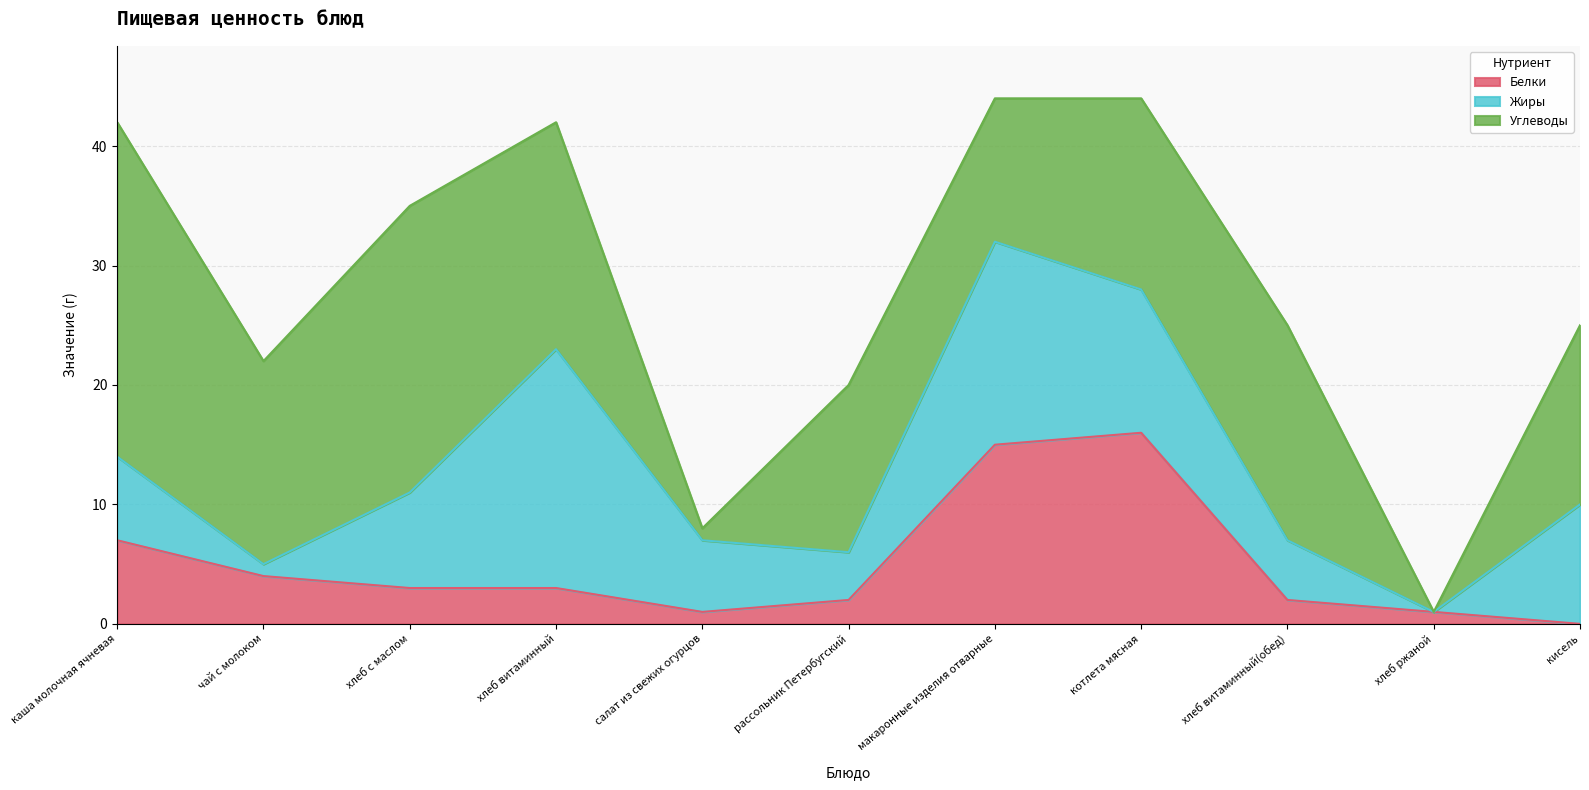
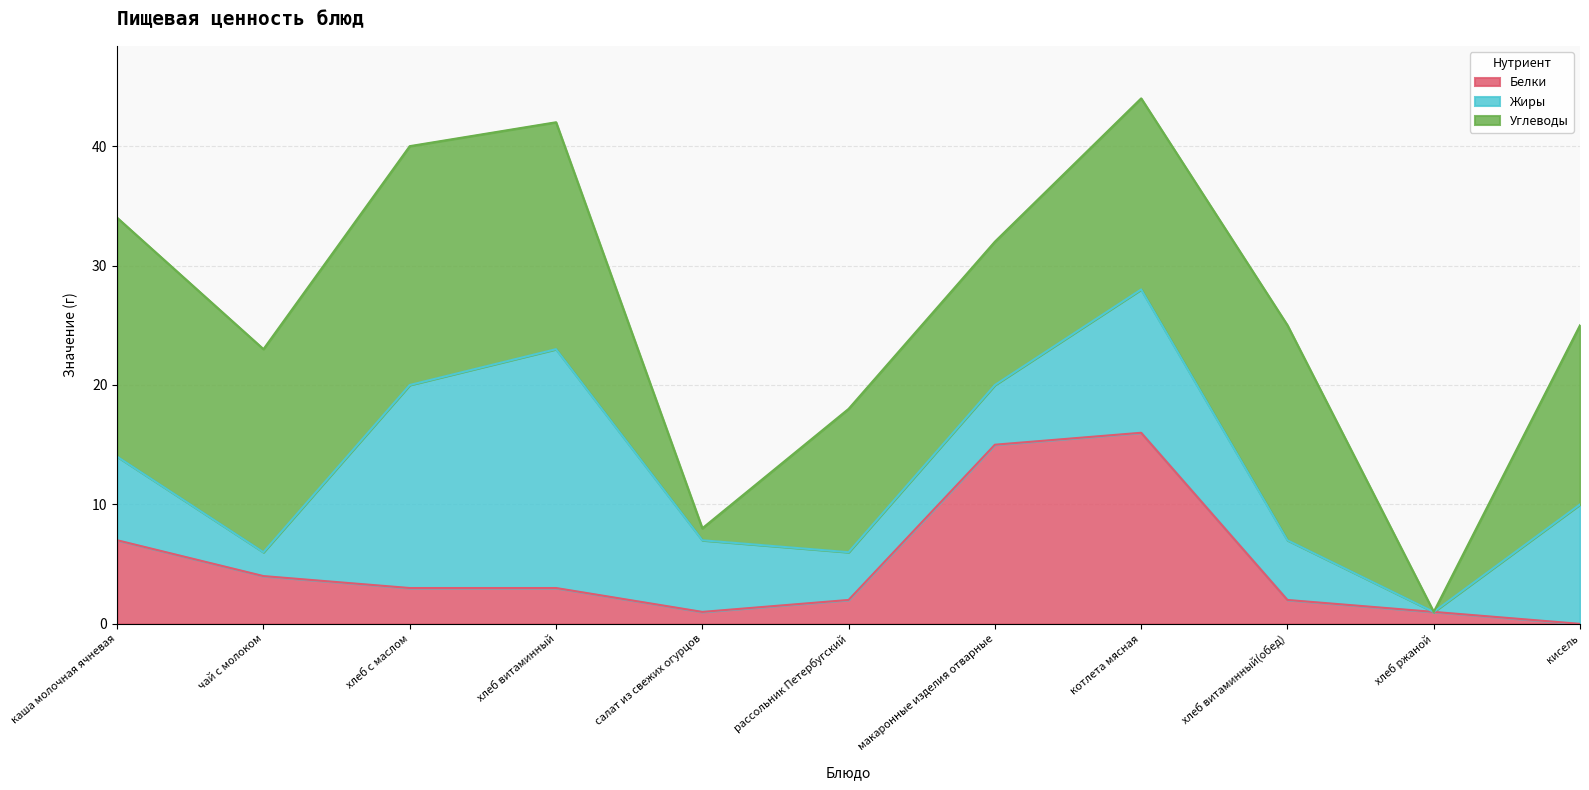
Углеводы, каша молочная ячневая: 28 -> 20
Жиры, чай с молоком: 1 -> 2
Жиры, хлеб с маслом: 8 -> 17
Углеводы, хлеб с маслом: 24 -> 20
Углеводы, рассольник Петербугский: 14 -> 12
Жиры, макаронные изделия отварные: 17 -> 5
